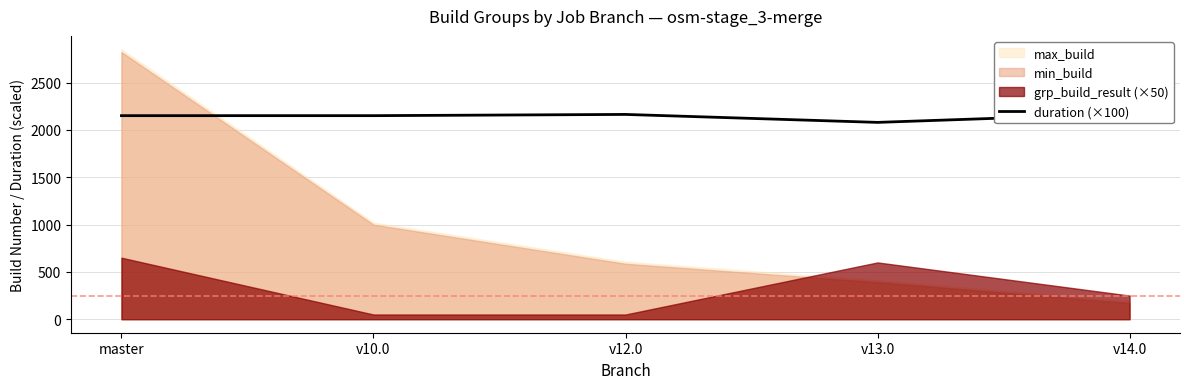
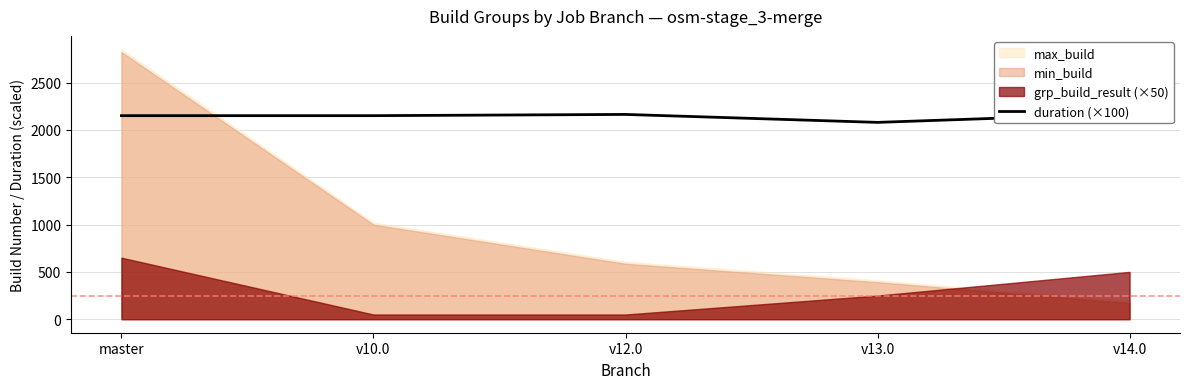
grp_build_result (×50), v13.0: 600 -> 300
grp_build_result (×50), v14.0: 300 -> 500
